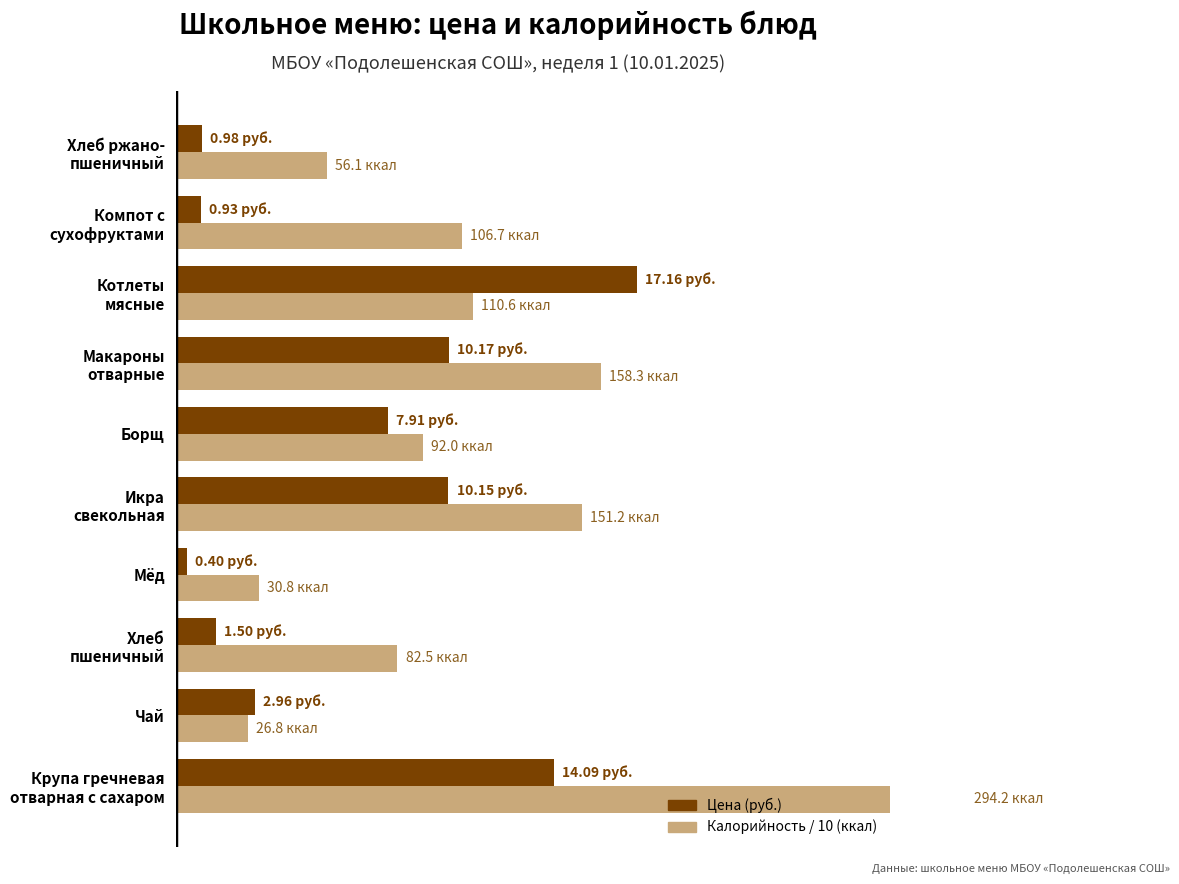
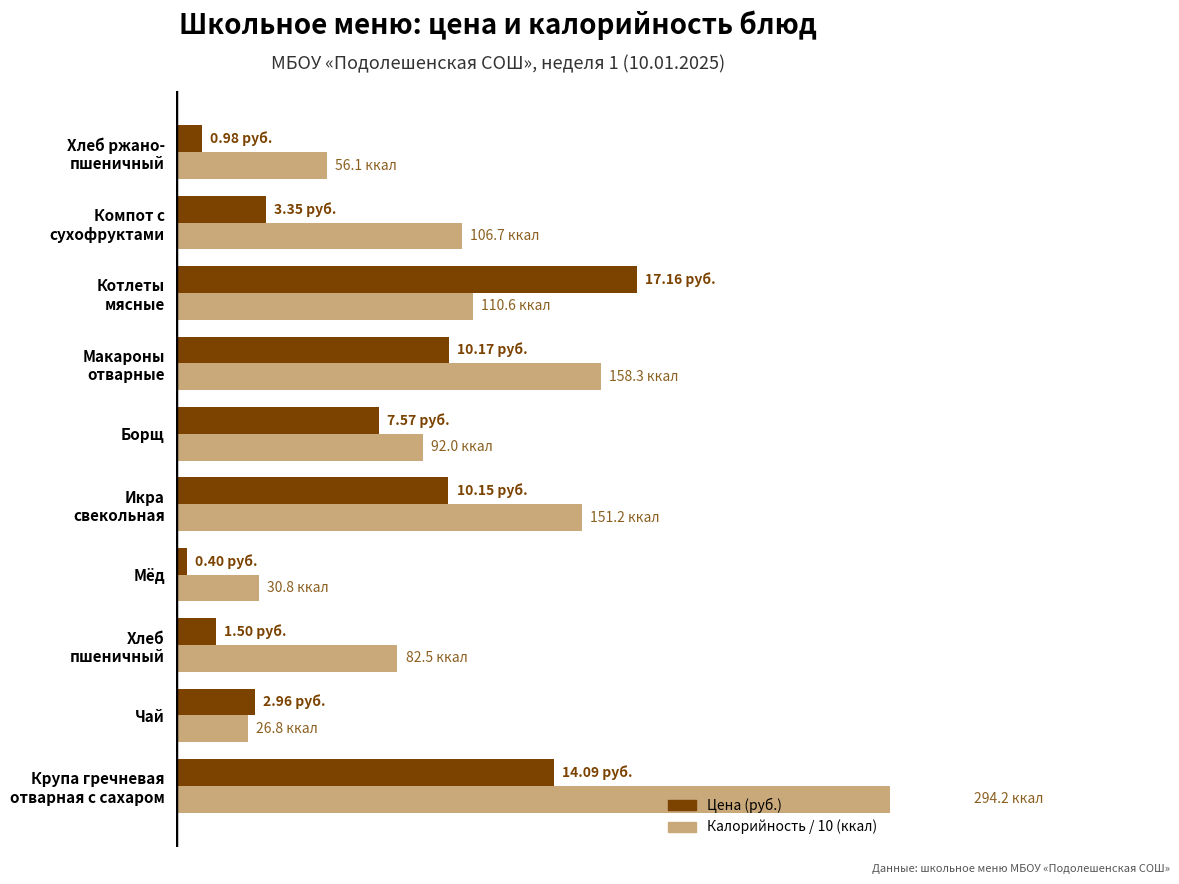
Цена (руб.), Компот с сухофруктами: 0.93 -> 3.35
Цена (руб.), Борщ: 7.91 -> 7.57
